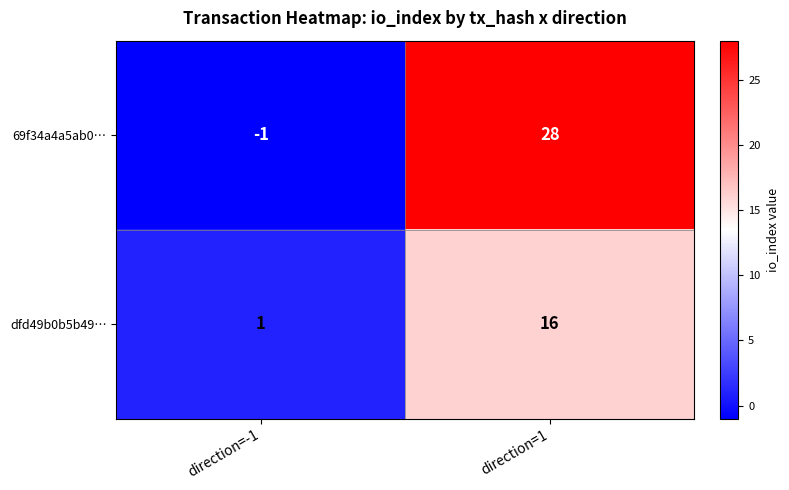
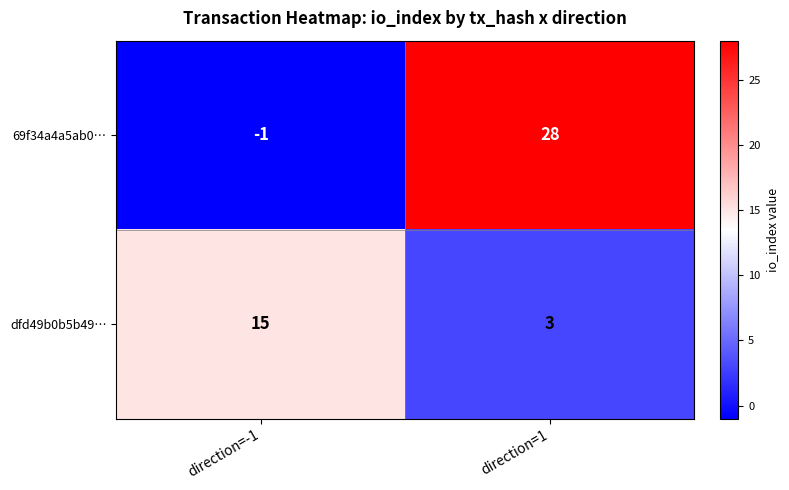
dfd49b0b5b49…, direction=-1: 1 -> 15
dfd49b0b5b49…, direction=1: 16 -> 3
